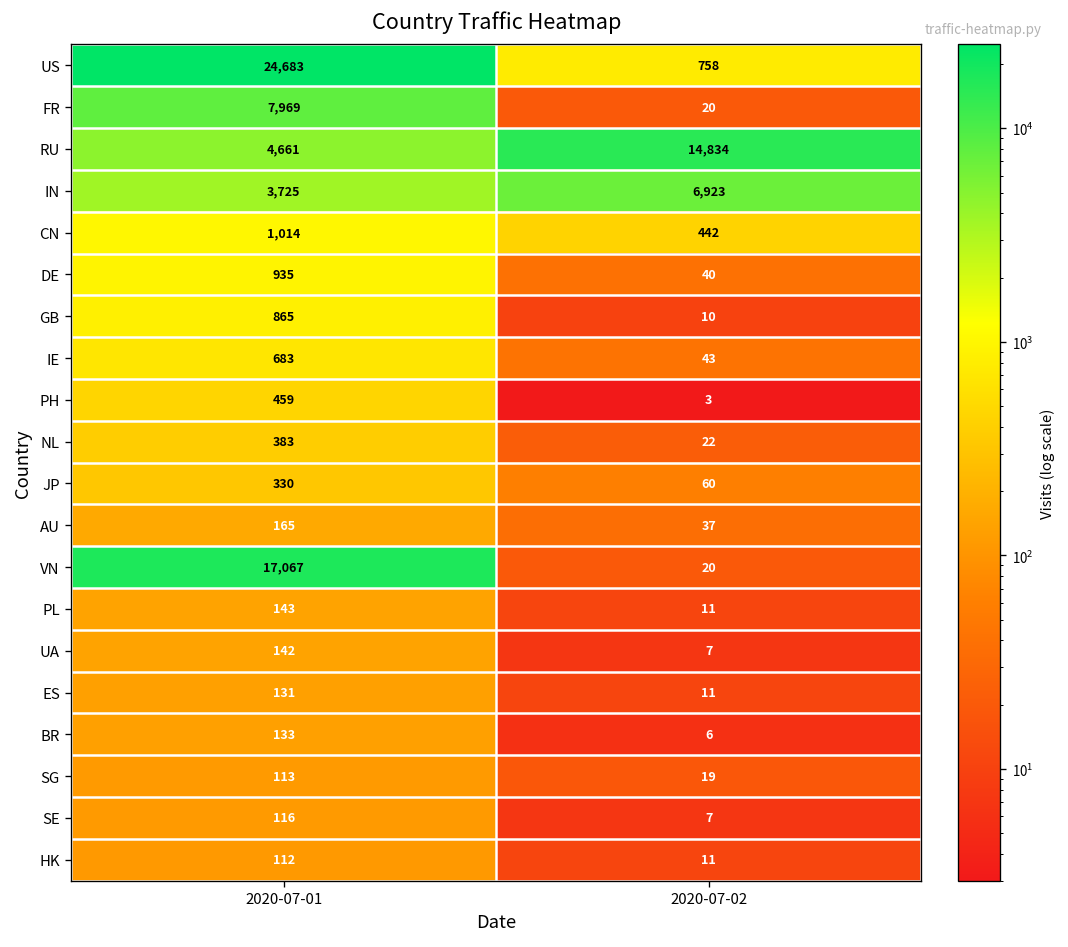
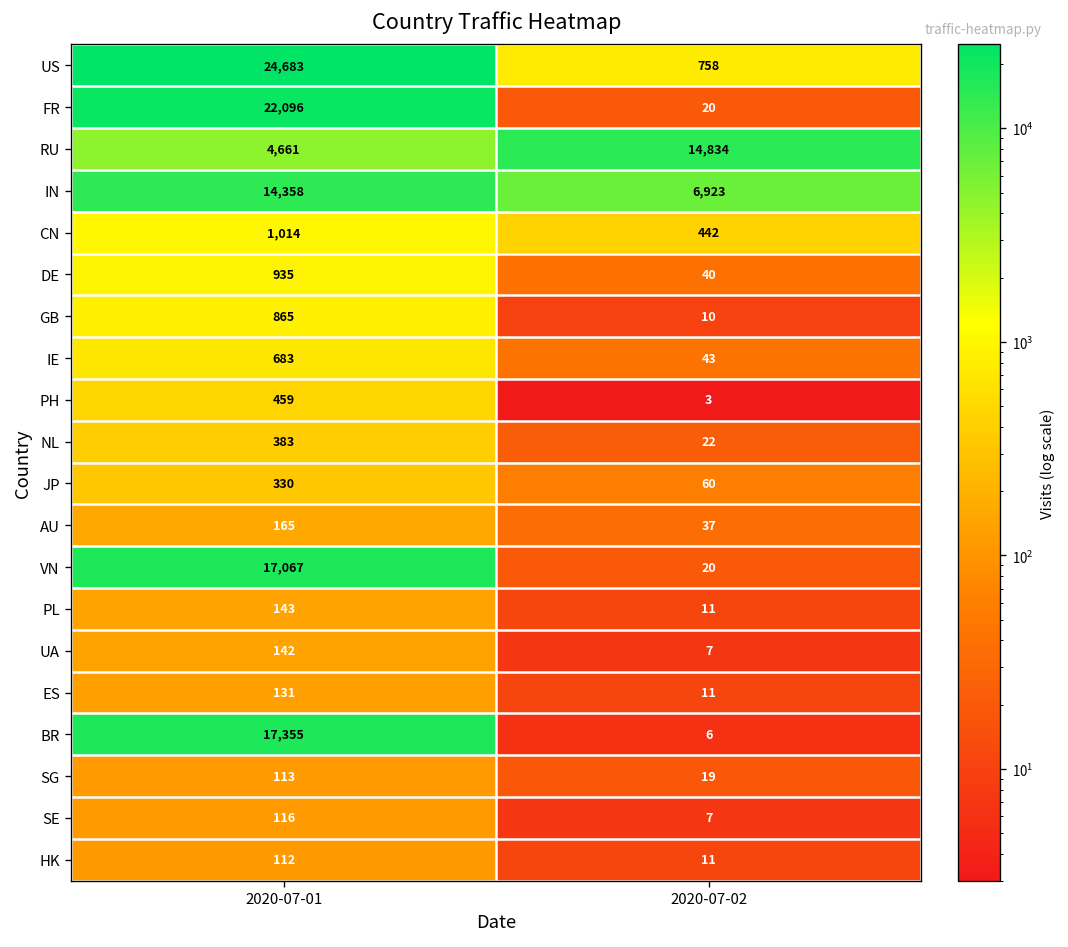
FR, 2020-07-01: 7,969 -> 22,096
IN, 2020-07-01: 3,725 -> 14,358
BR, 2020-07-01: 133 -> 17,355
